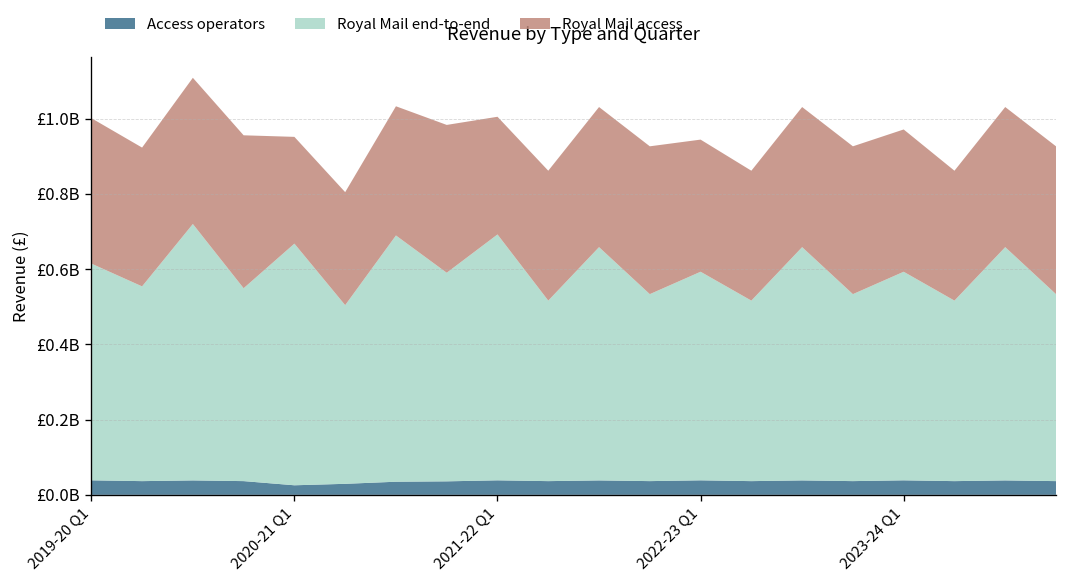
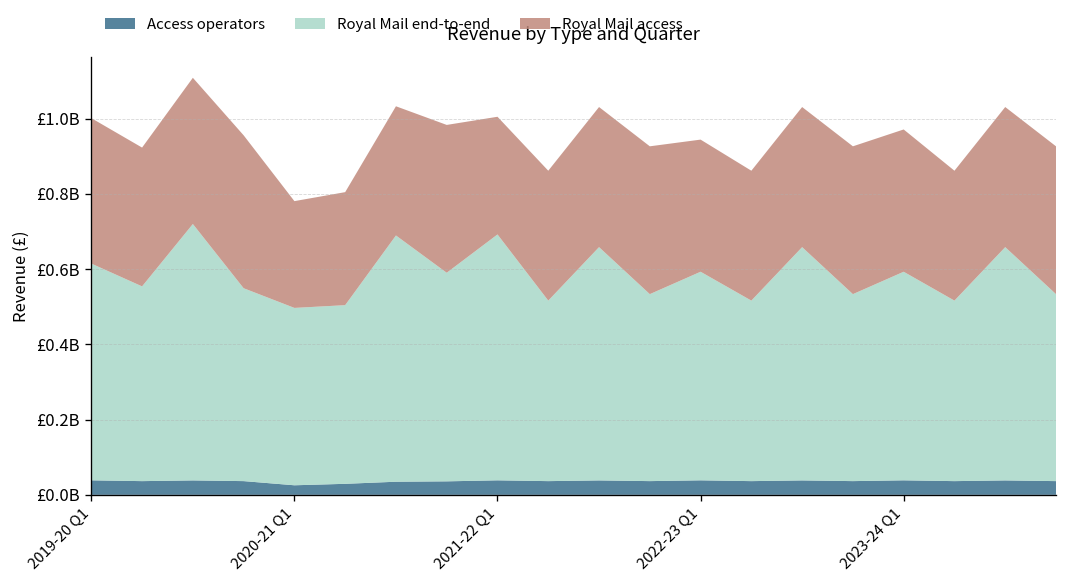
Royal Mail end-to-end, 2020-21 Q1: £640000000 -> £470000000
